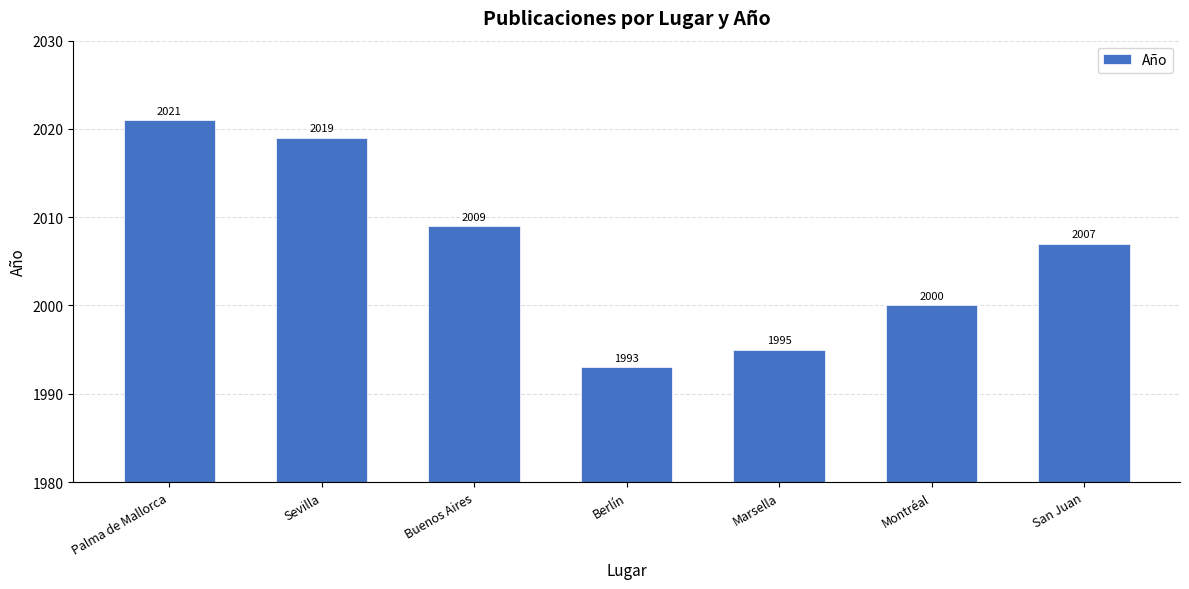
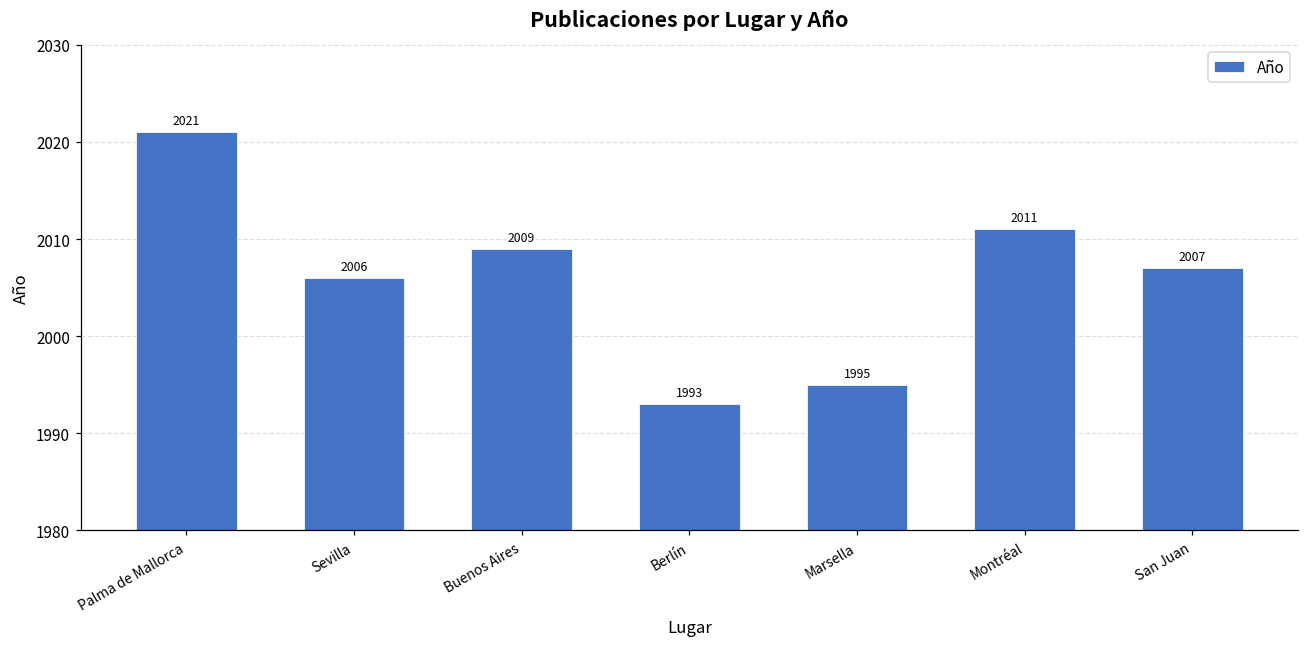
Sevilla: 2019 -> 2006
Montréal: 2000 -> 2011
